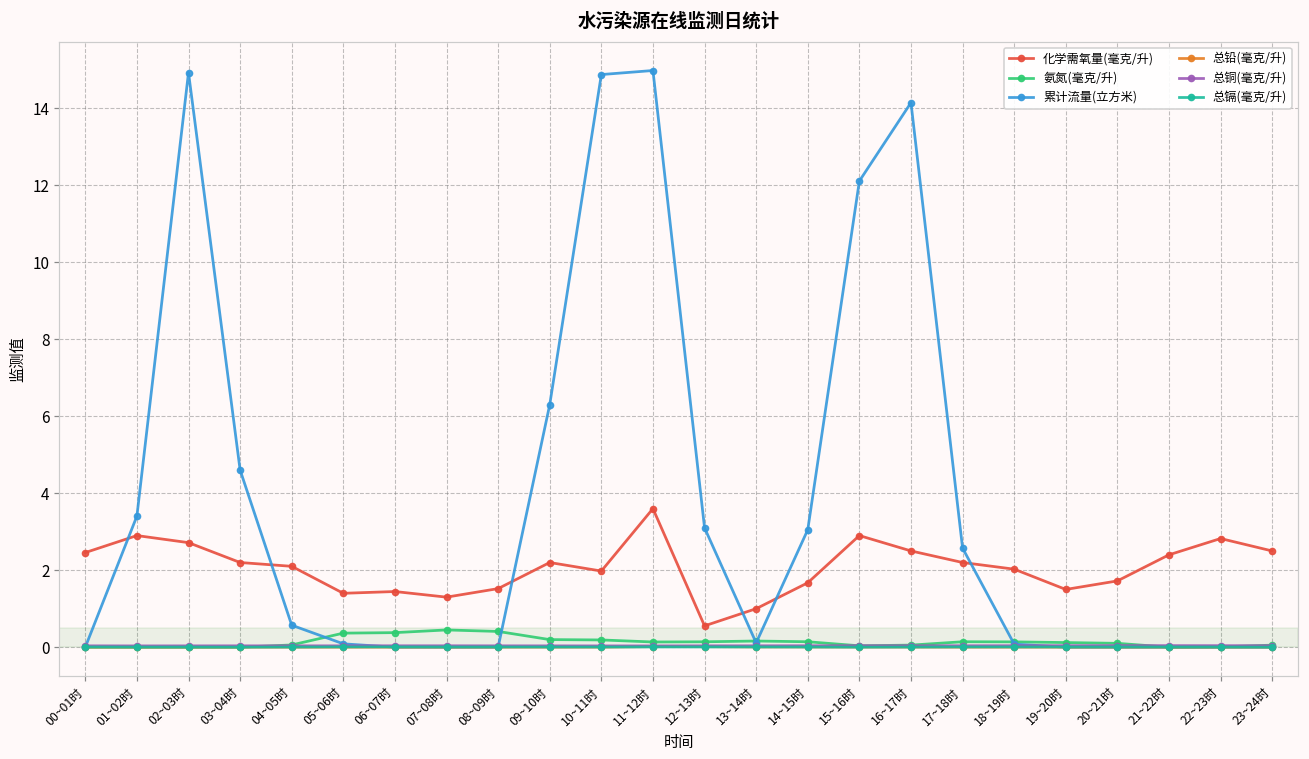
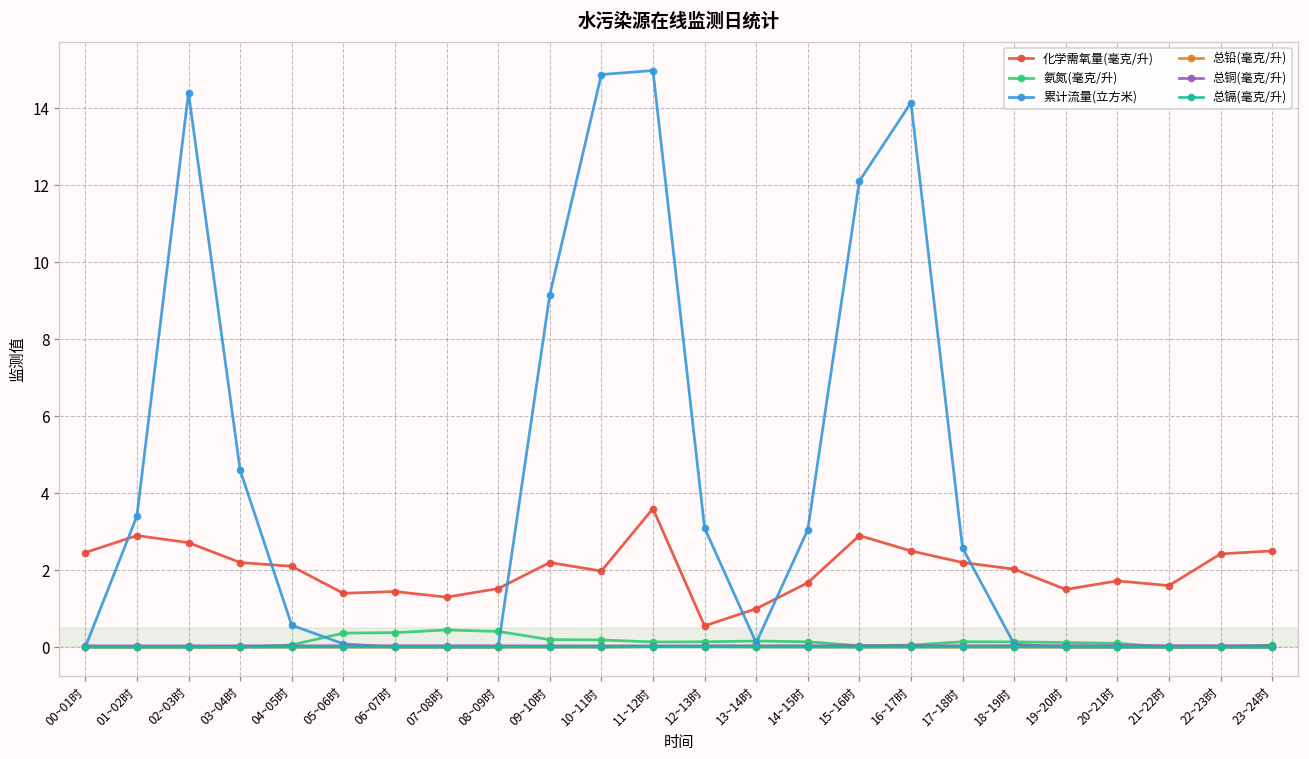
累计流量(立方米), 02~03时: 14.9 -> 14.4
累计流量(立方米), 09~10时: 6.3 -> 9.2
化学需氧量(毫克/升), 21~22时: 2.4 -> 1.6
化学需氧量(毫克/升), 22~23时: 2.8 -> 2.4
